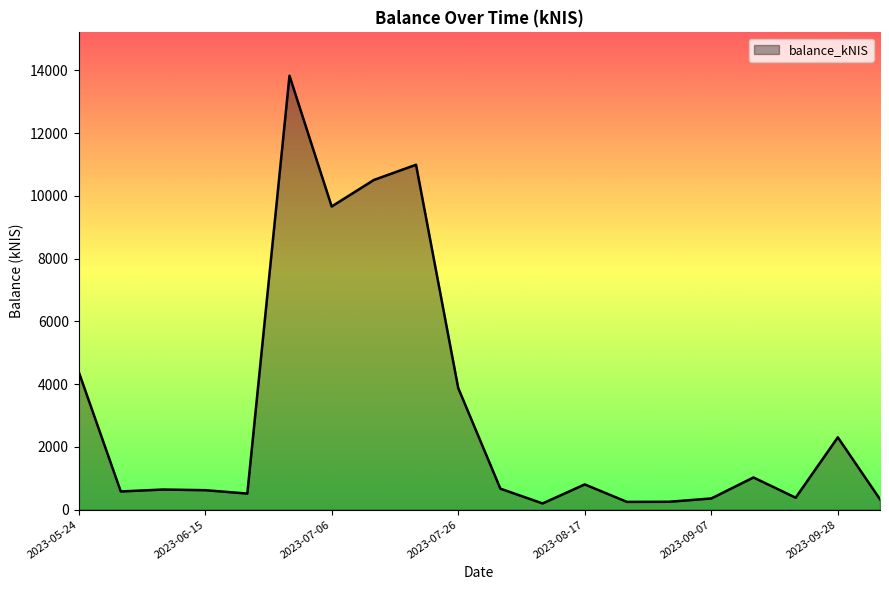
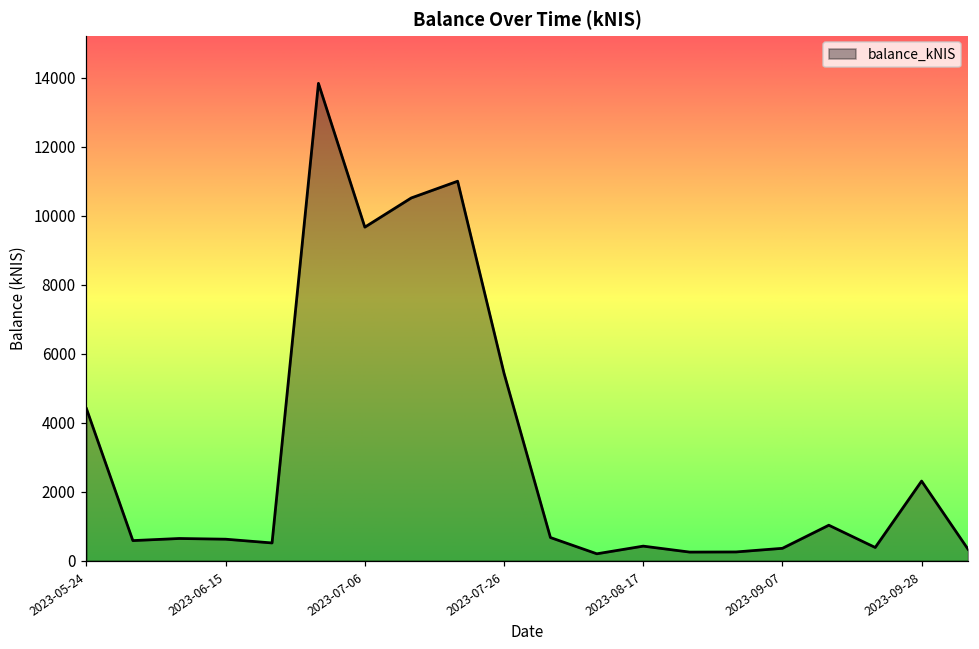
2023-07-26: 3900 -> 5400
2023-08-17: 800 -> 400
